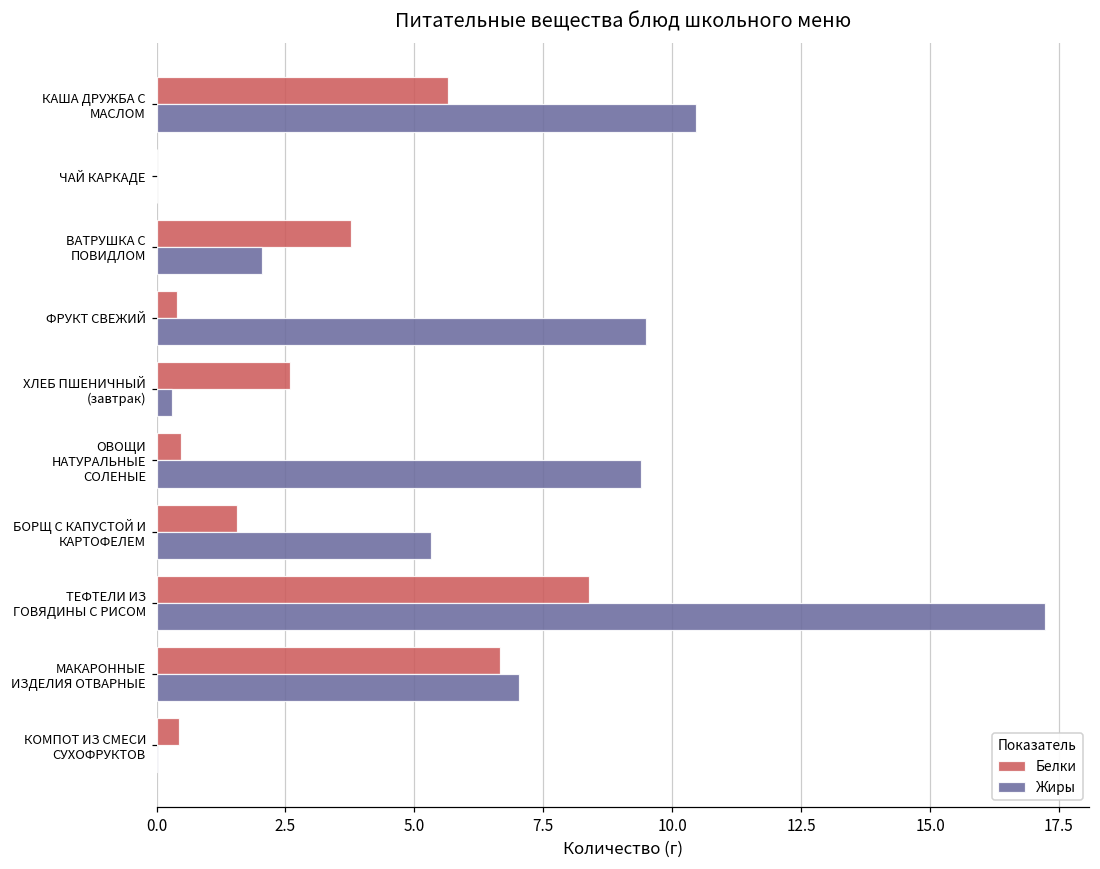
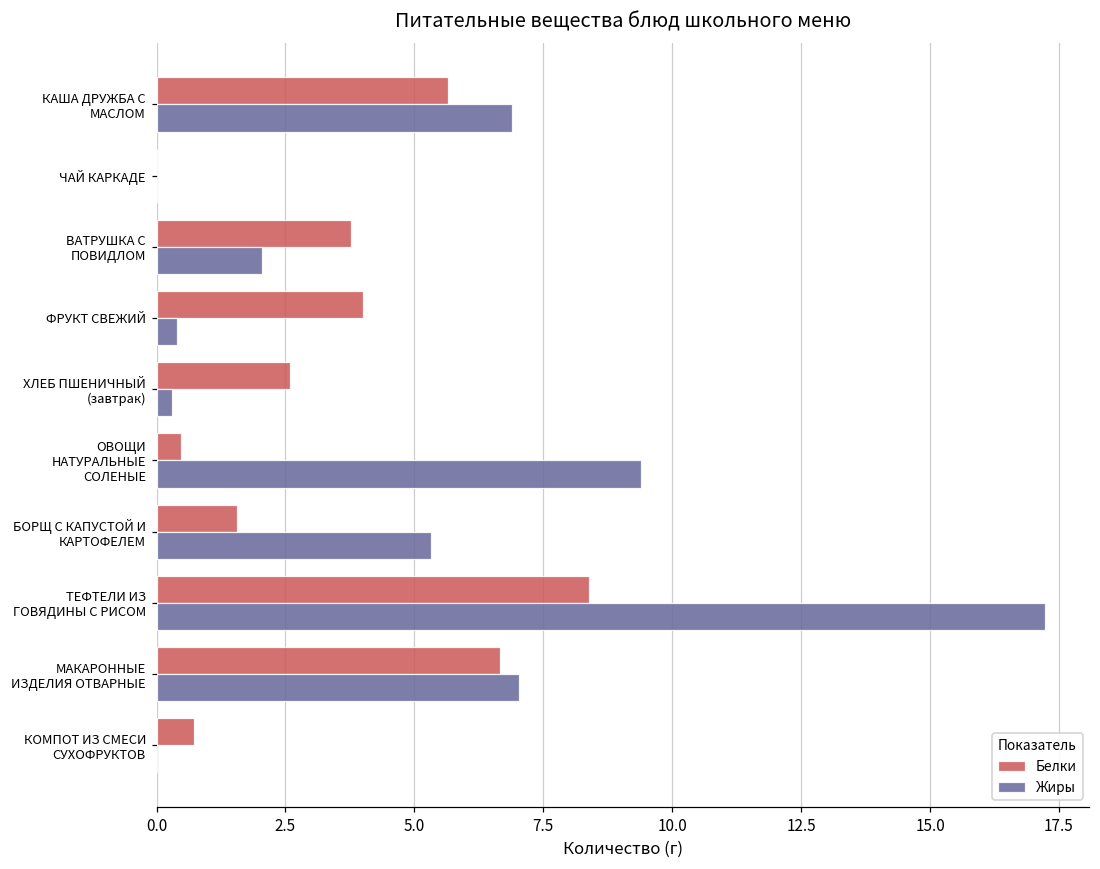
Жиры, КАША ДРУЖБА С МАСЛОМ: 10.5 -> 6.9
Белки, ФРУКТ СВЕЖИЙ: 0.4 -> 4.0
Жиры, ФРУКТ СВЕЖИЙ: 9.5 -> 0.4
Белки, КОМПОТ ИЗ СМЕСИ СУХОФРУКТОВ: 0.4 -> 0.7
